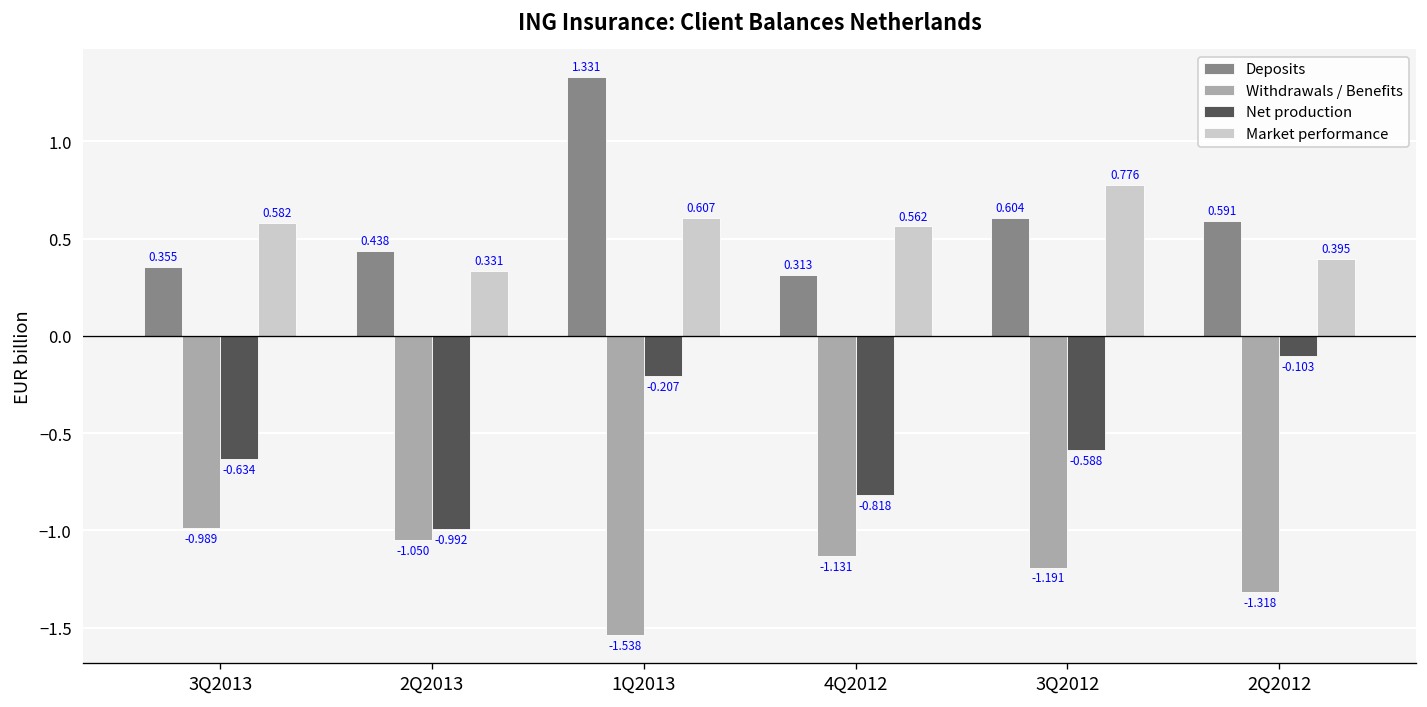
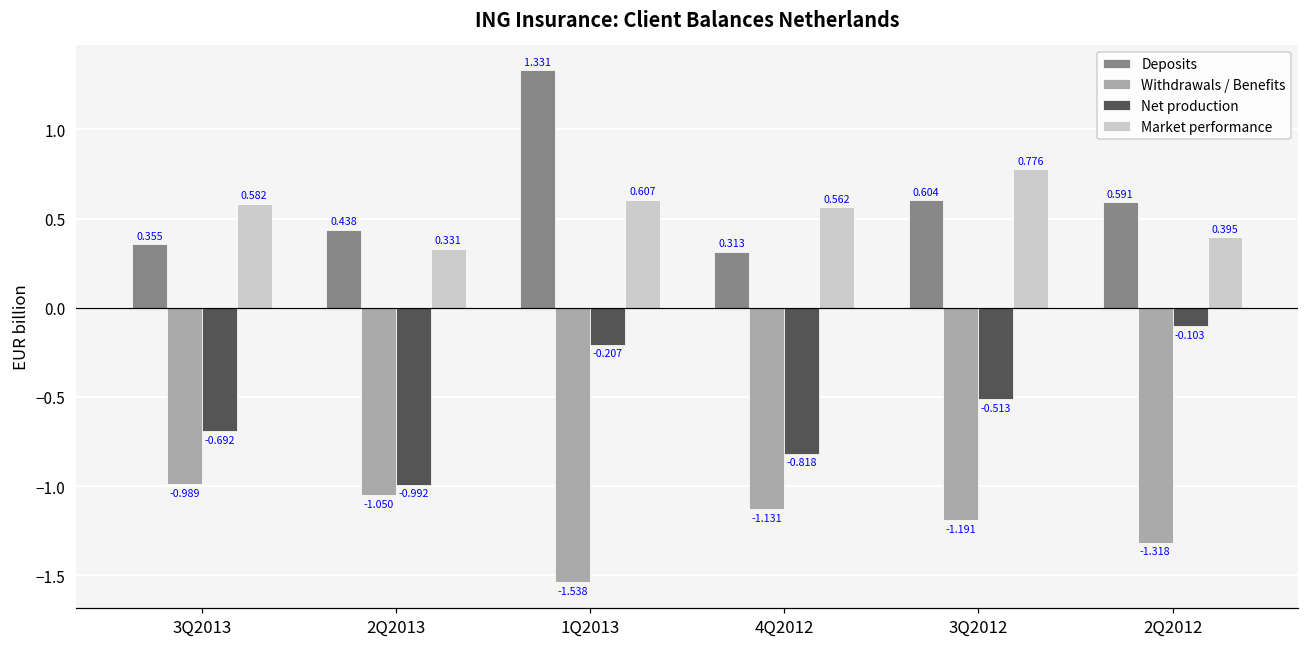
Net production, 3Q2013: -0.634 -> -0.692
Net production, 3Q2012: -0.588 -> -0.513
